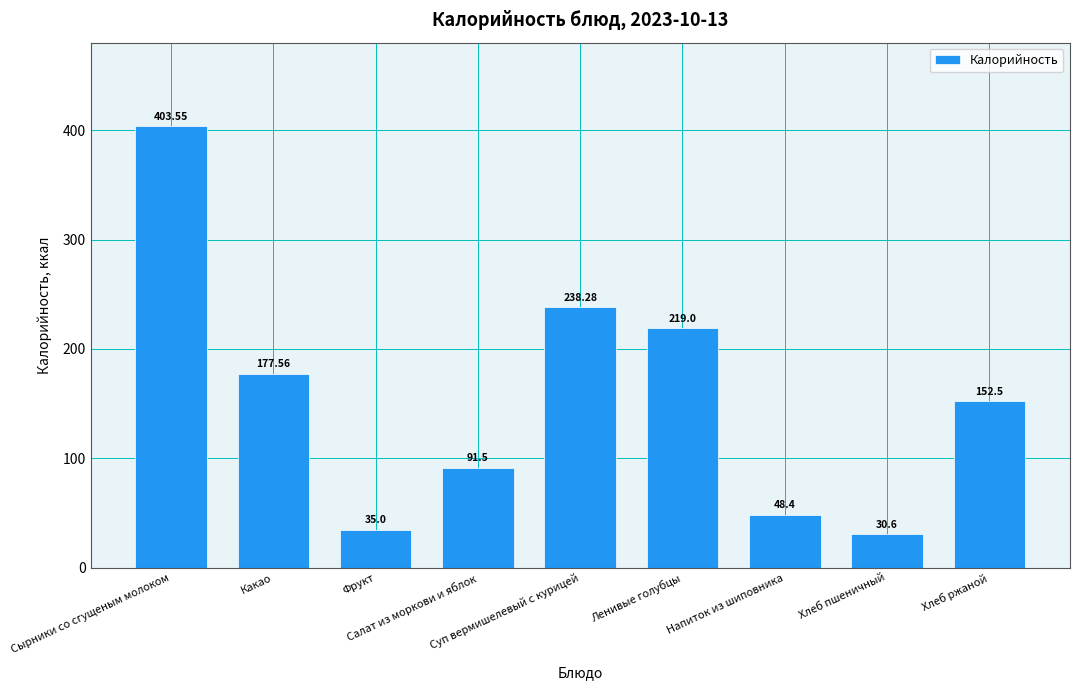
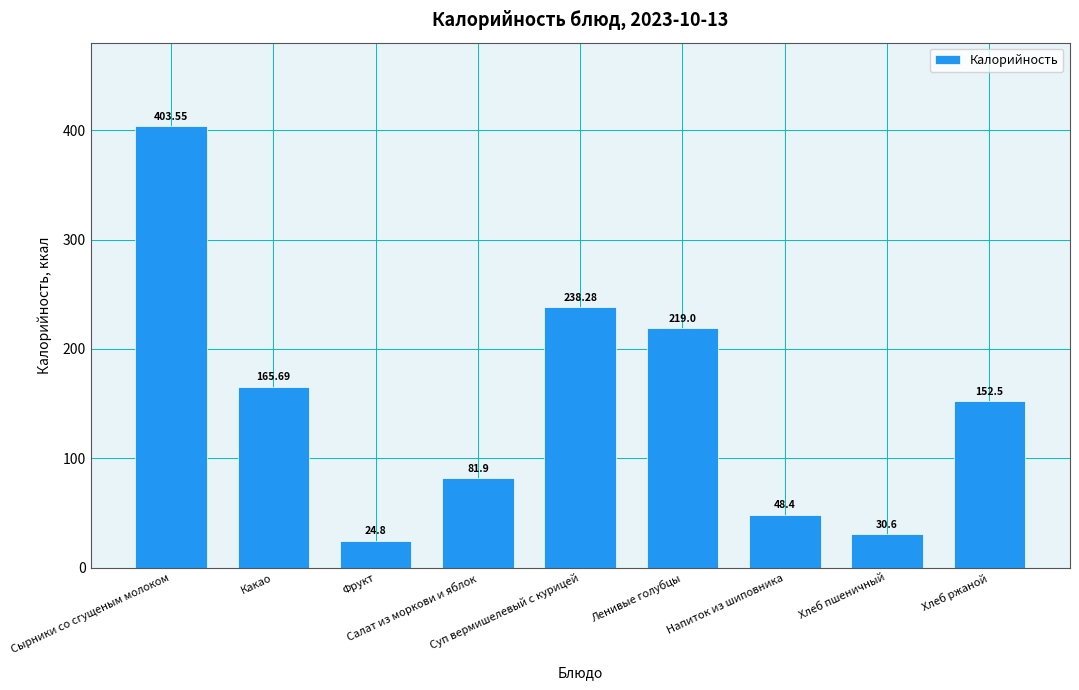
Какао: 177.56 -> 165.69
Фрукт: 35.0 -> 24.8
Салат из моркови и яблок: 91.5 -> 81.9
